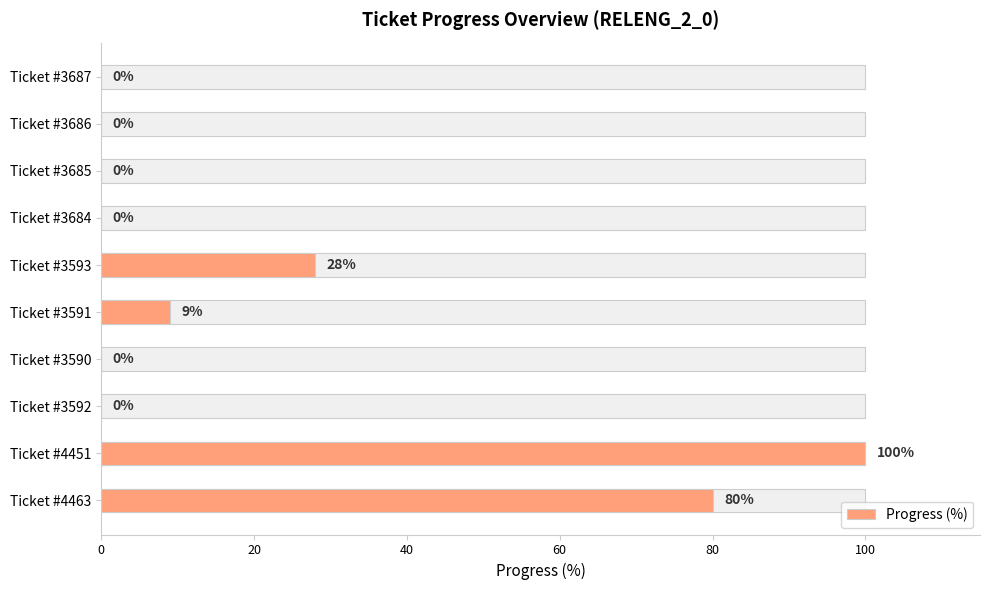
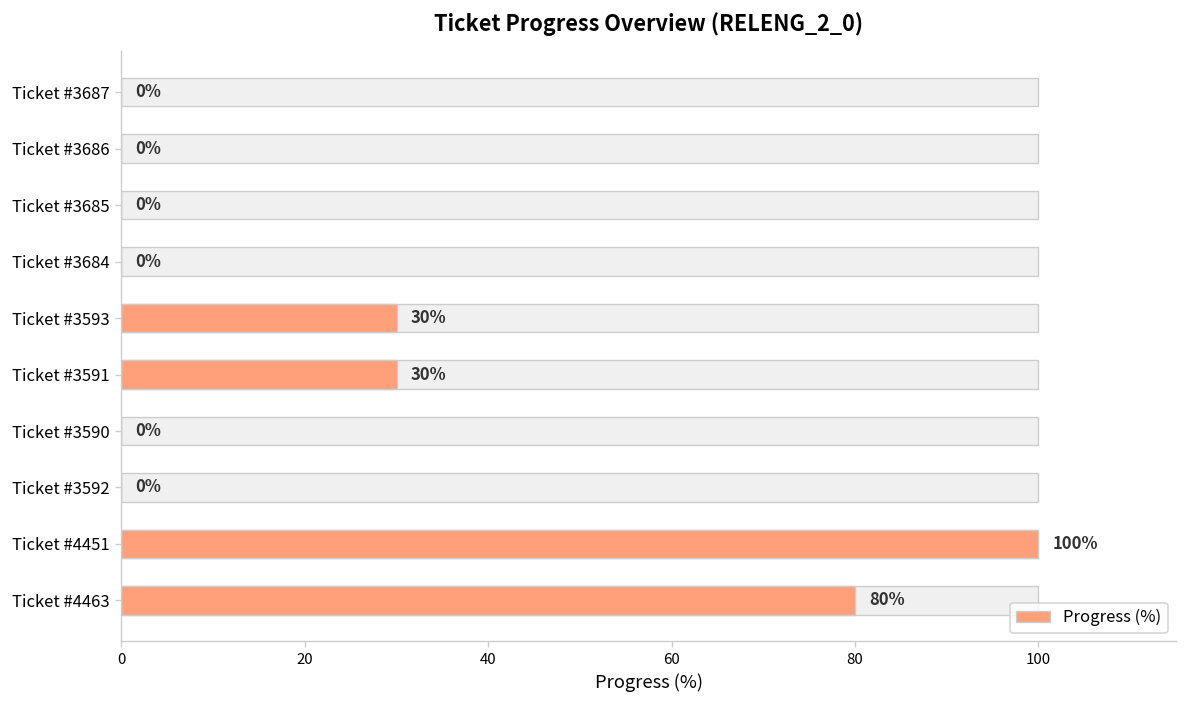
Progress (%), Ticket #3593: 28% -> 30%
Progress (%), Ticket #3591: 9% -> 30%
